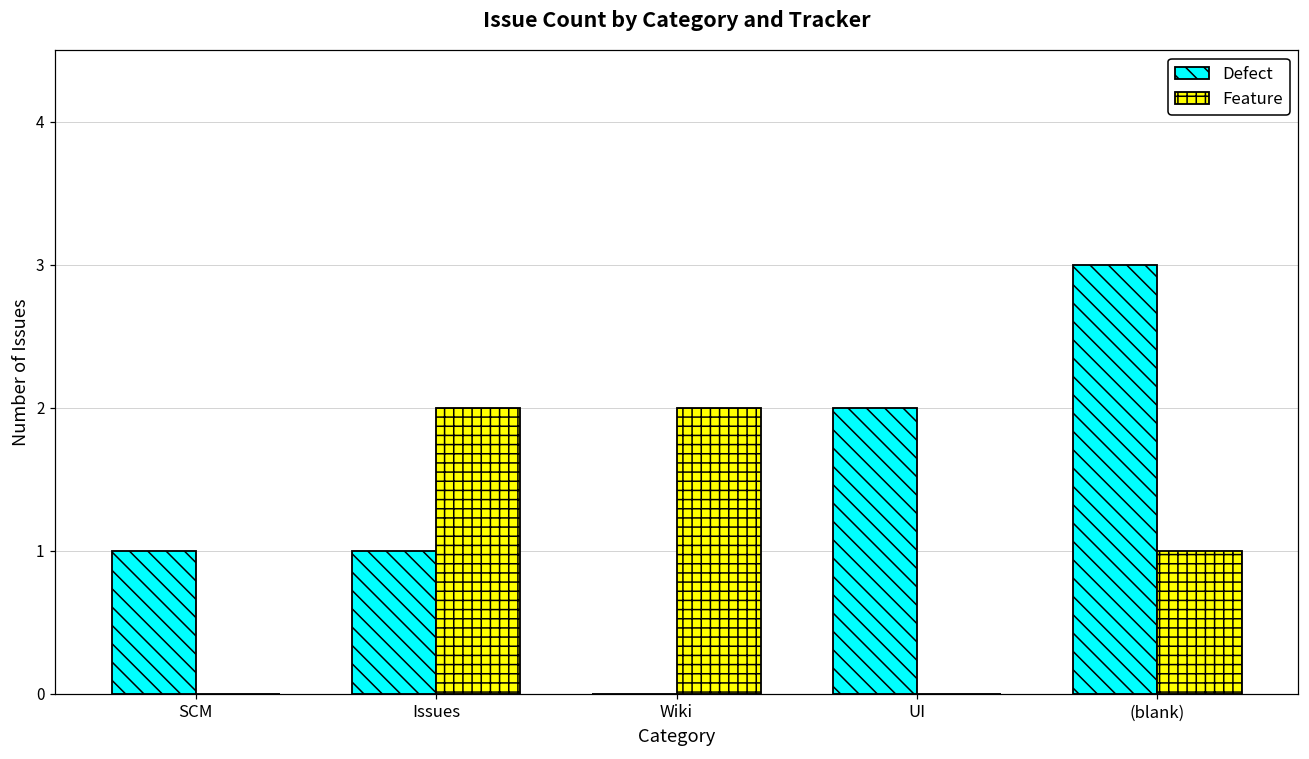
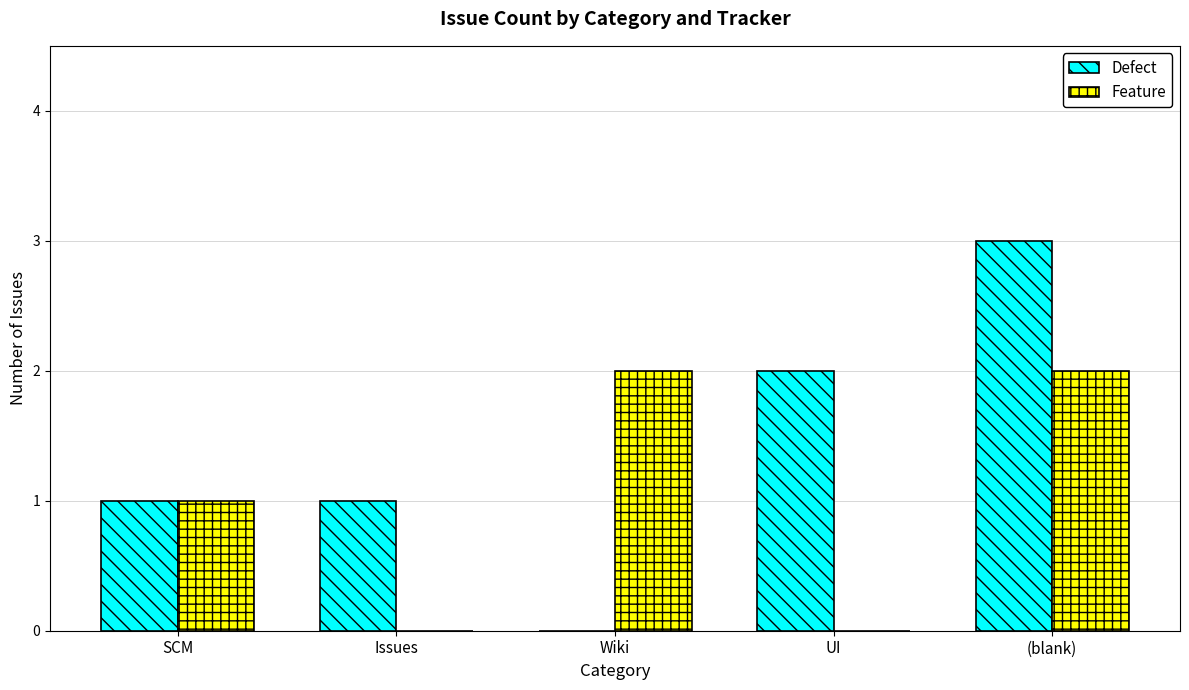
Feature, SCM: 0 -> 1
Feature, Issues: 2 -> 0
Feature, (blank): 1 -> 2
